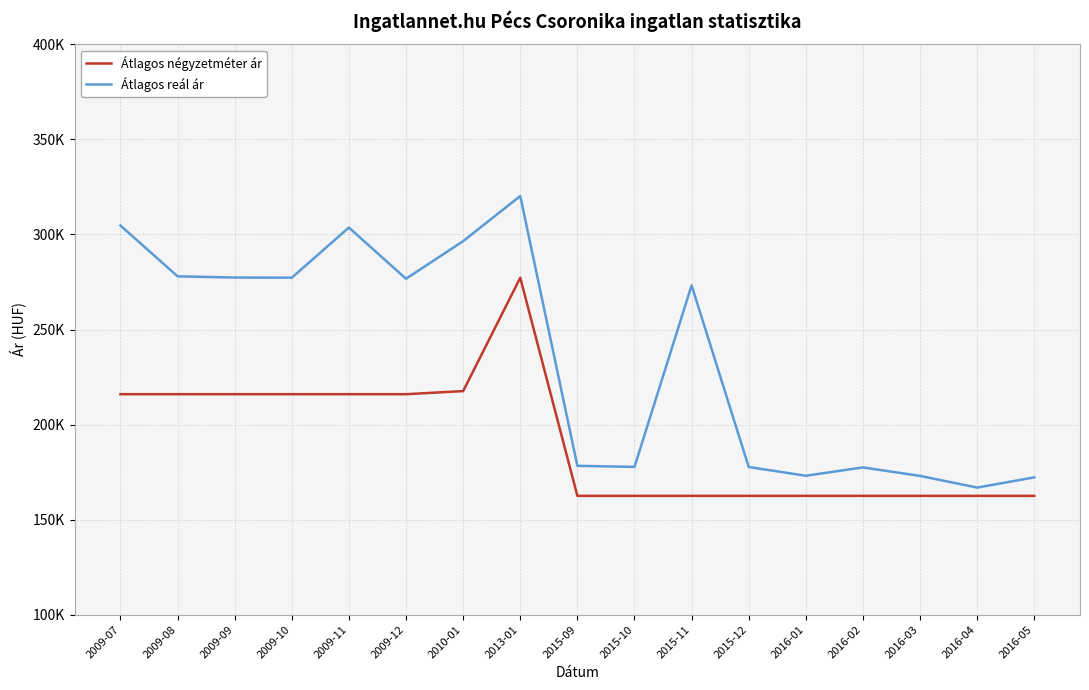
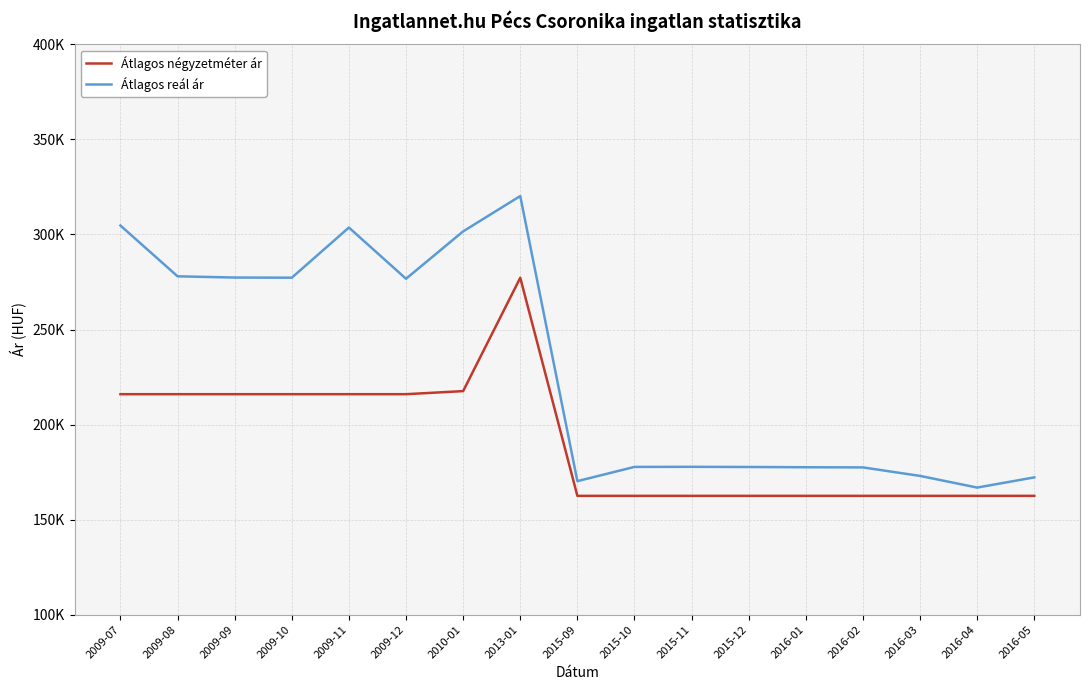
Átlagos reál ár, 2010-01: 296000 -> 302000
Átlagos reál ár, 2015-09: 178000 -> 170000
Átlagos reál ár, 2015-11: 273000 -> 178000
Átlagos reál ár, 2016-01: 173000 -> 178000
